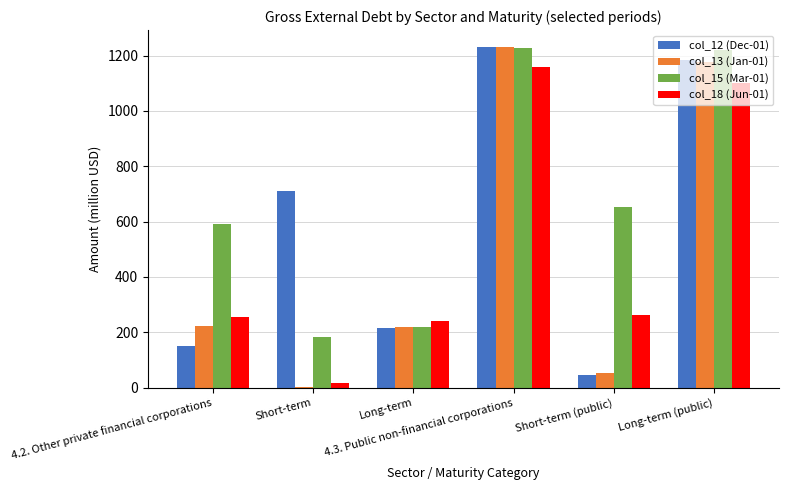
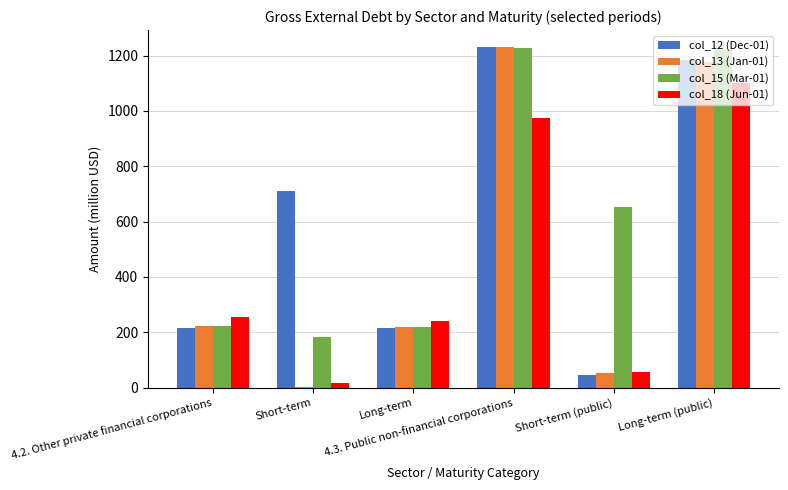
col_12 (Dec-01), 4.2. Other private financial corporations: 150 -> 210
col_15 (Mar-01), 4.2. Other private financial corporations: 590 -> 220
col_18 (Jun-01), 4.3. Public non-financial corporations: 1160 -> 980
col_18 (Jun-01), Short-term (public): 260 -> 60
